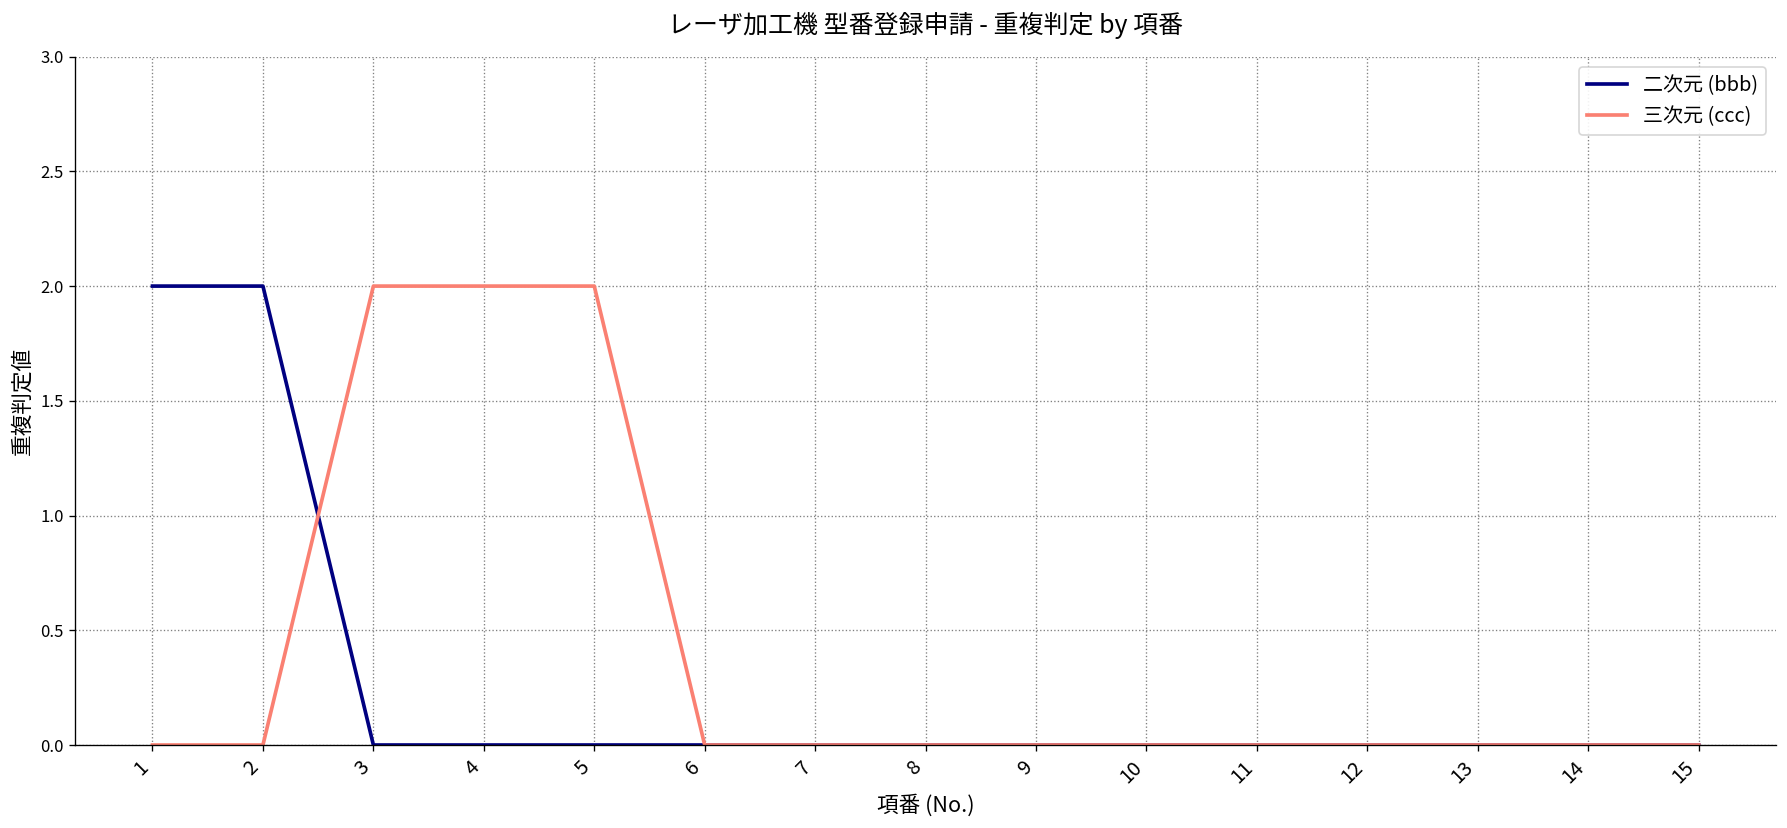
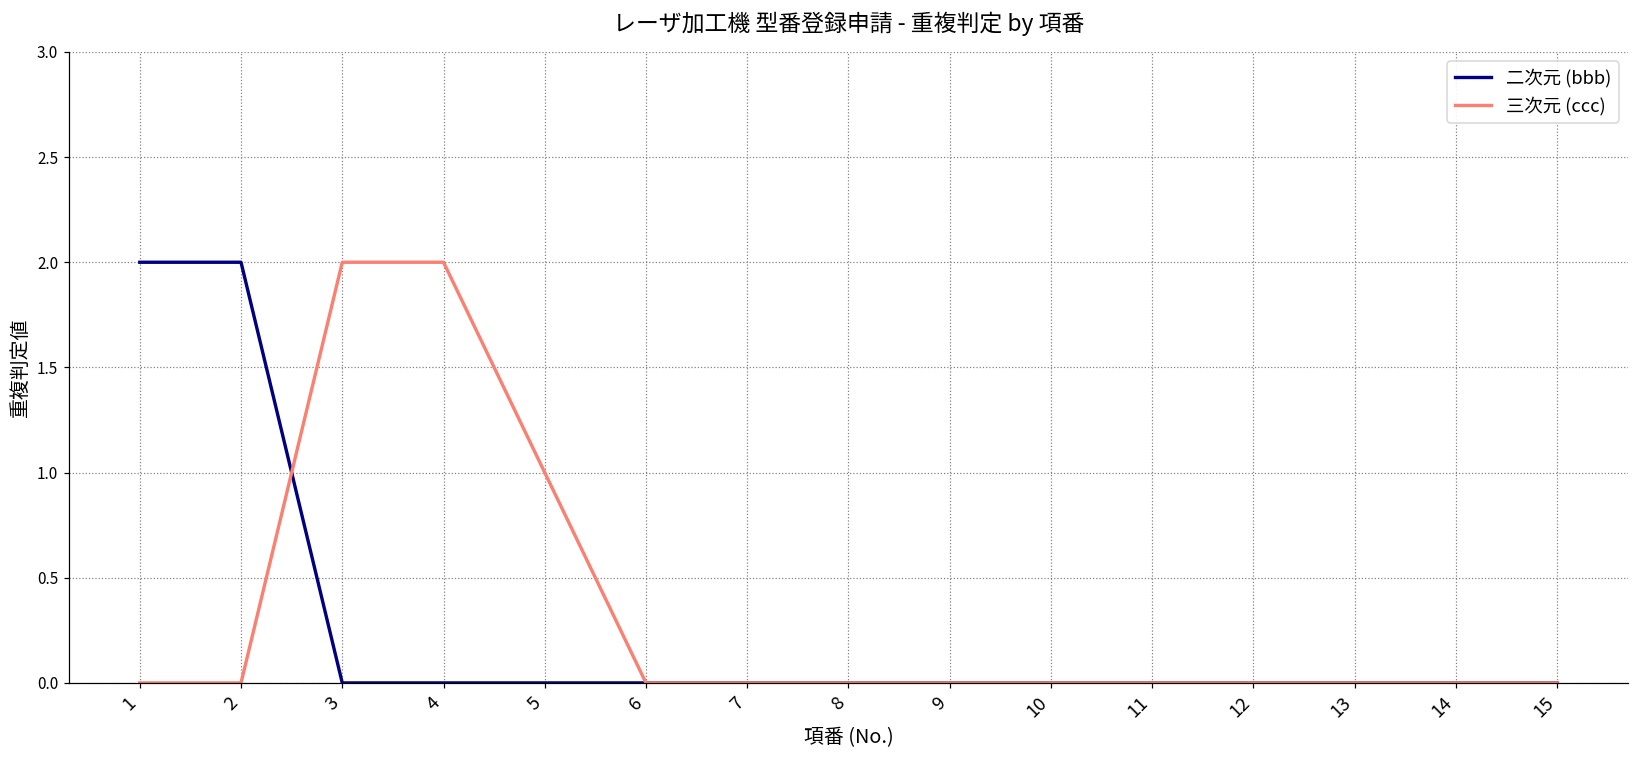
三次元 (ccc), 5: 2 -> 1
